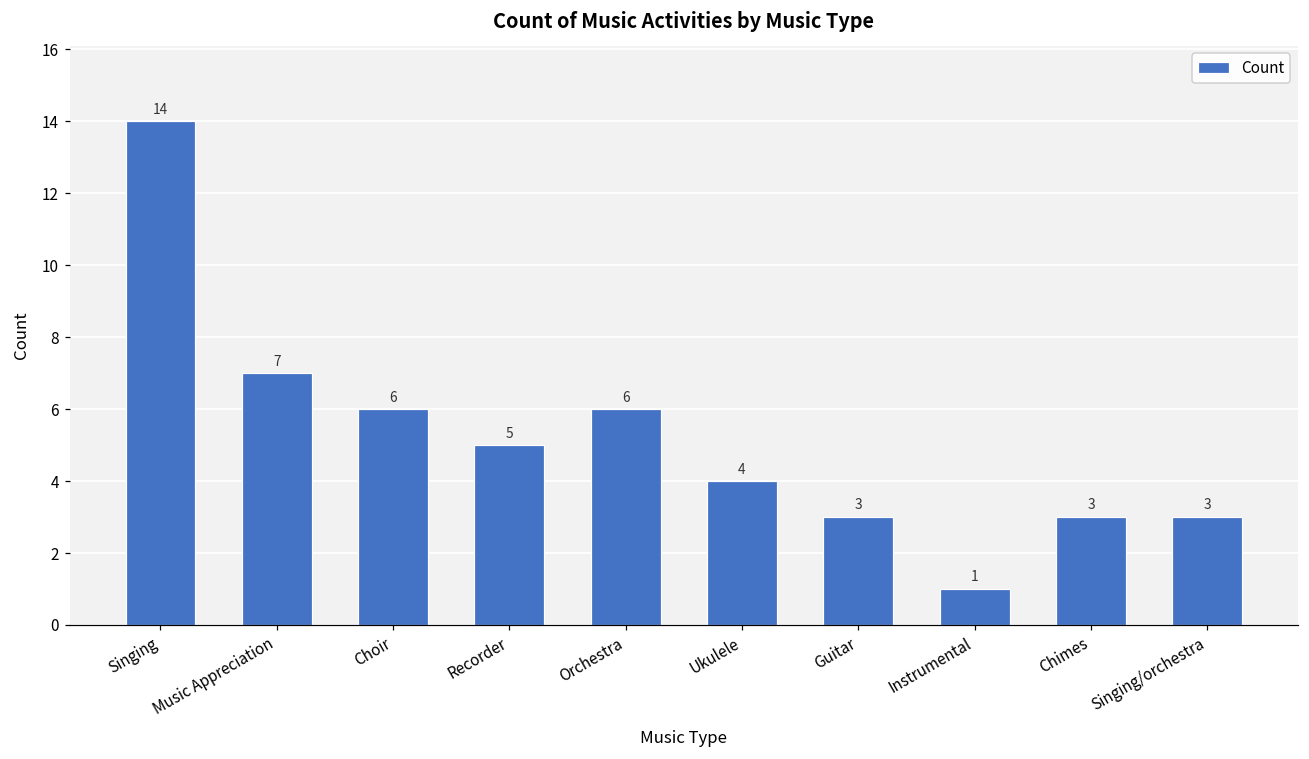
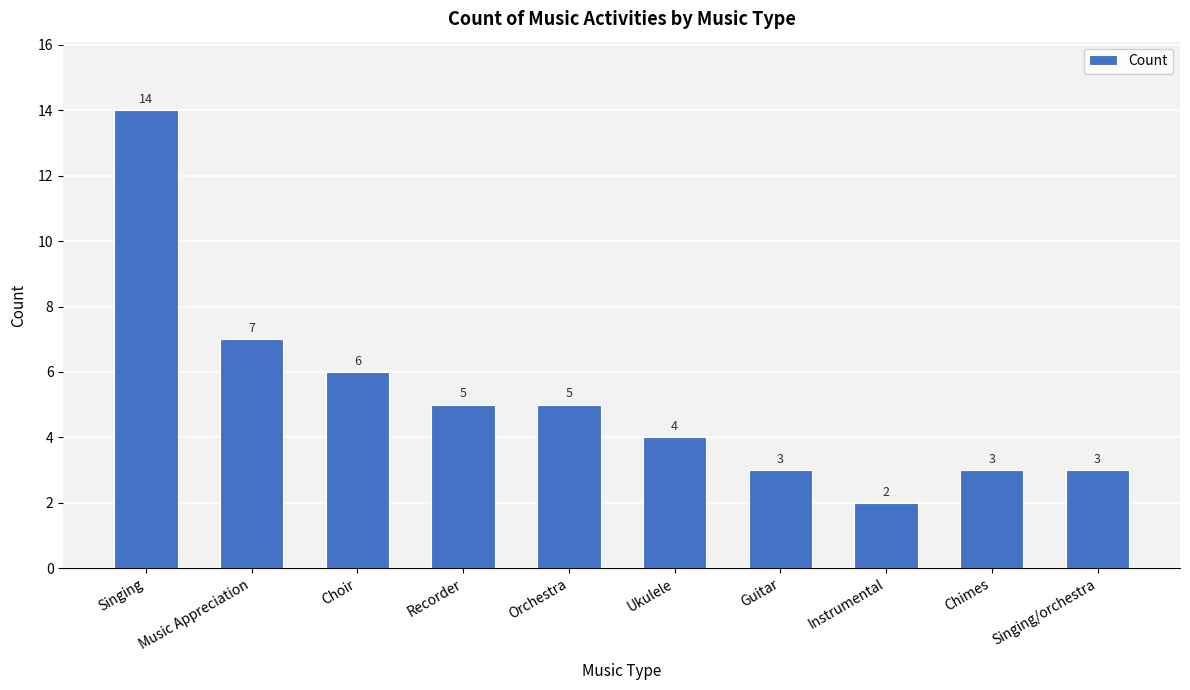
Orchestra: 6 -> 5
Instrumental: 1 -> 2
